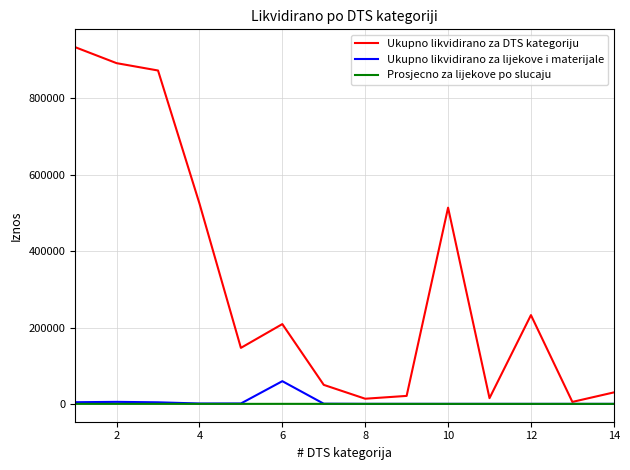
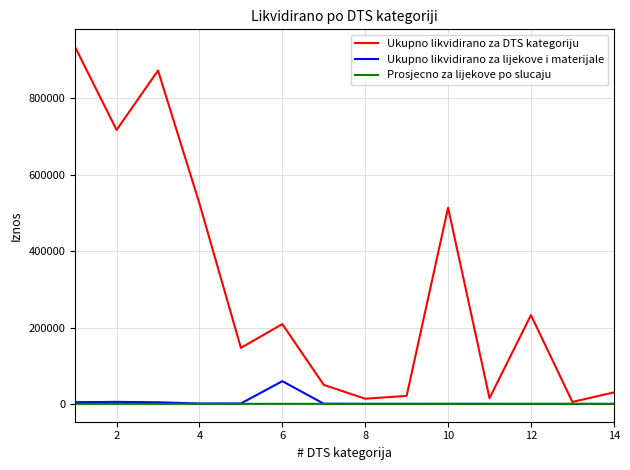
Ukupno likvidirano za DTS kategoriju, 2: 890000 -> 720000
